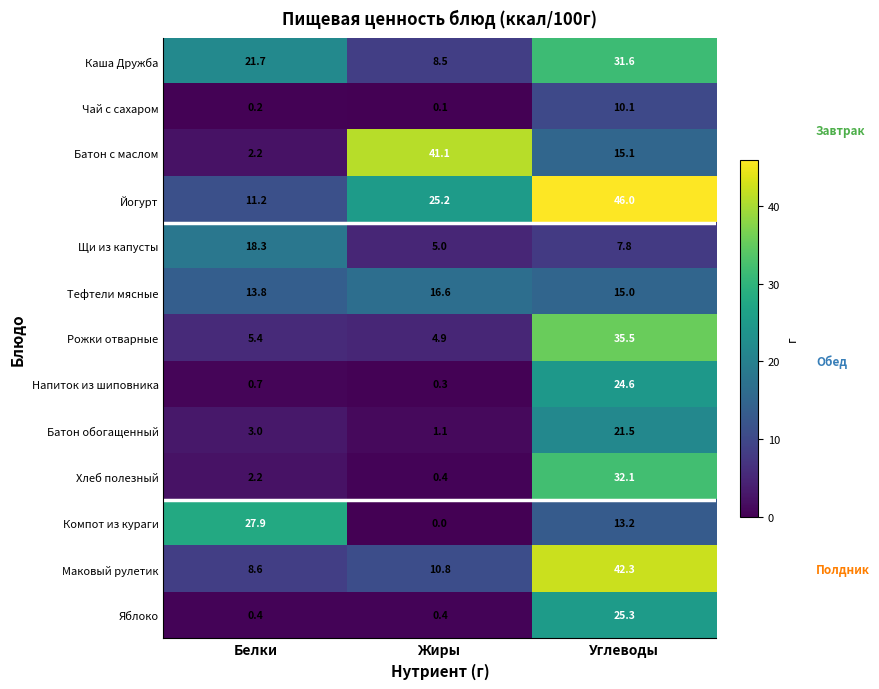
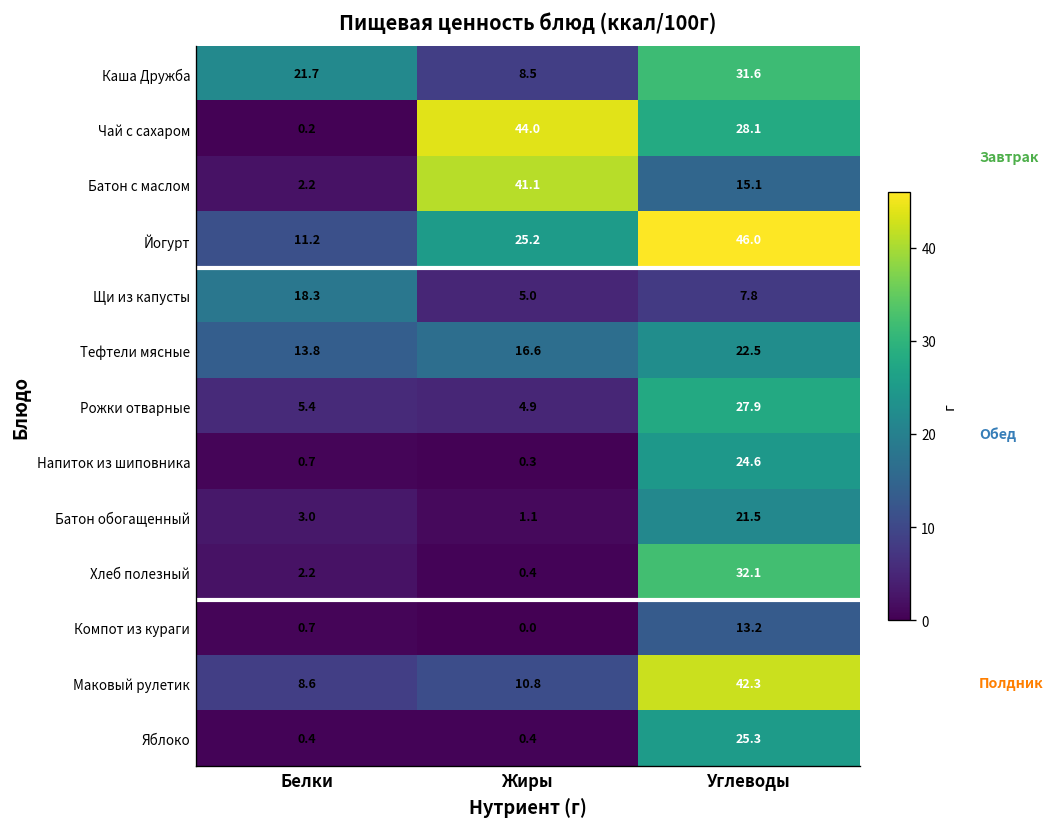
Чай с сахаром, Жиры: 0.1 -> 44.0
Чай с сахаром, Углеводы: 10.1 -> 28.1
Тефтели мясные, Углеводы: 15.0 -> 22.5
Рожки отварные, Углеводы: 35.5 -> 27.9
Компот из кураги, Белки: 27.9 -> 0.7
